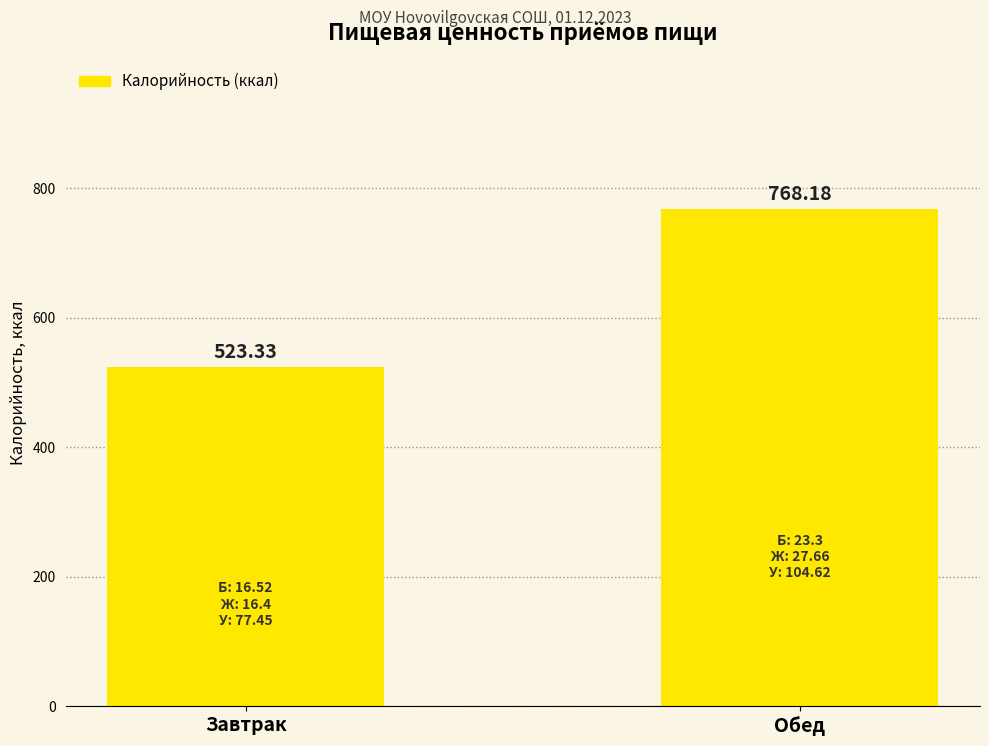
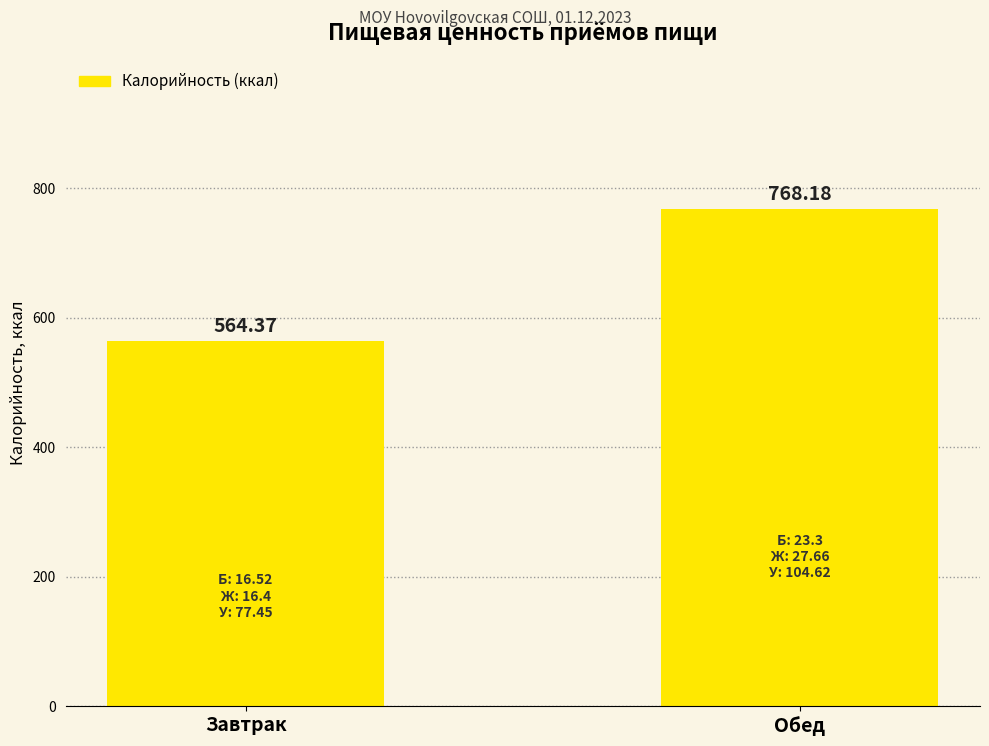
Завтрак: 523.33 -> 564.37
